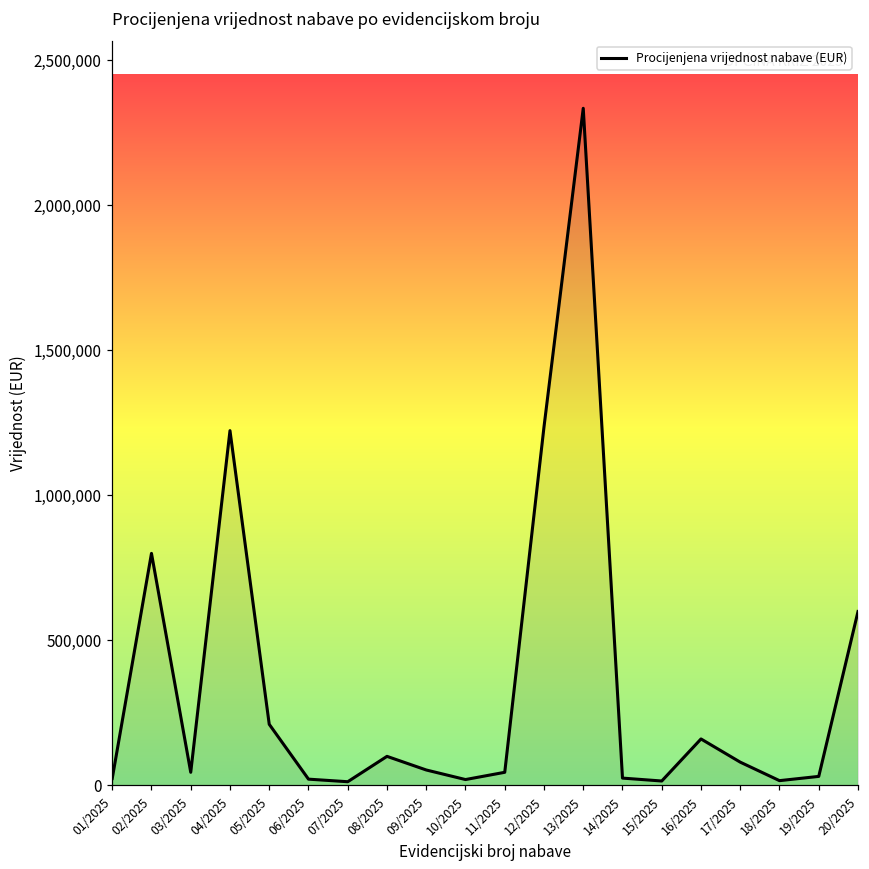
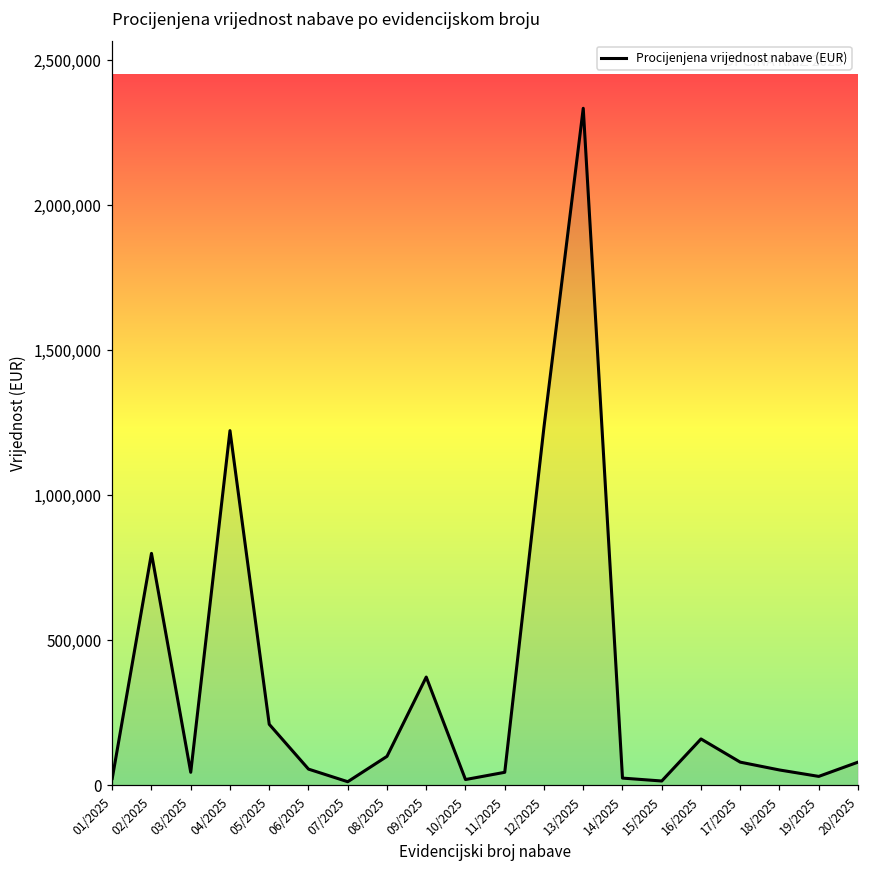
06/2025: 20,000 -> 60,000
09/2025: 50,000 -> 370,000
18/2025: 20,000 -> 50,000
20/2025: 600,000 -> 80,000
